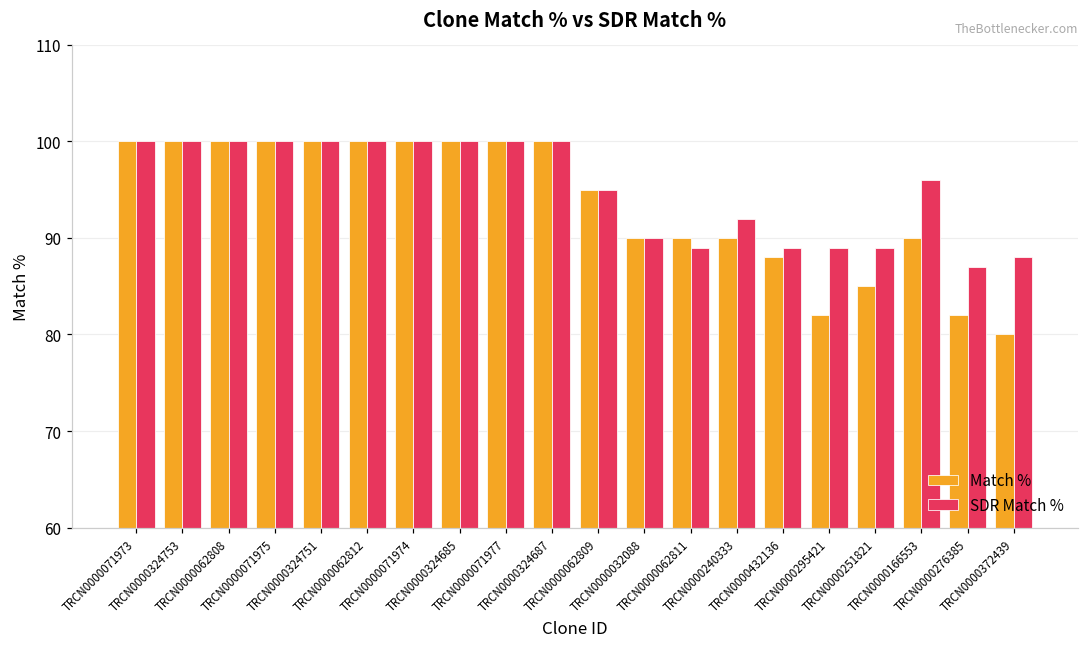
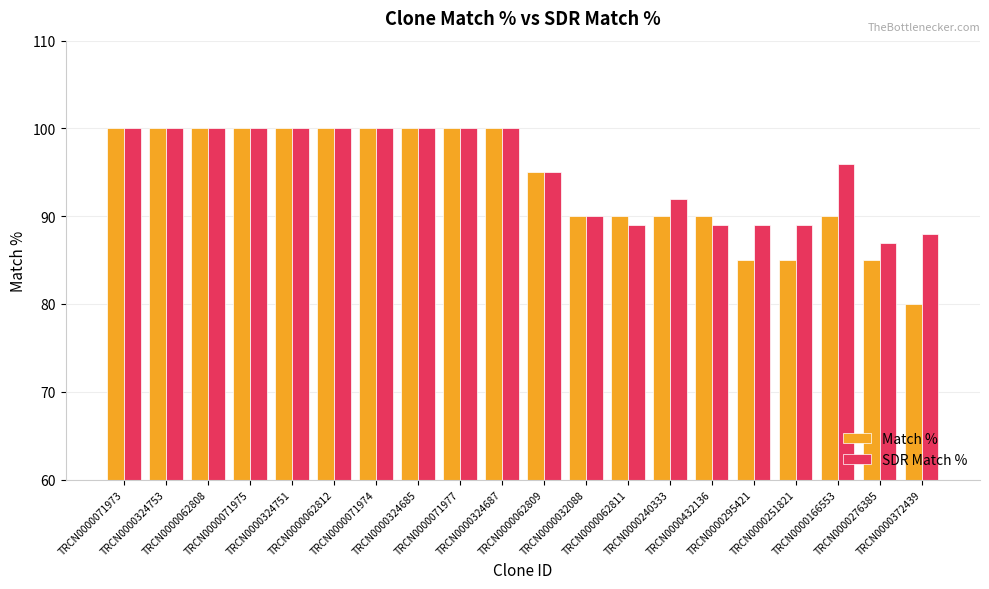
Match %, TRCN0000432136: 88 -> 90
Match %, TRCN0000295421: 82 -> 85
Match %, TRCN0000276385: 82 -> 85
